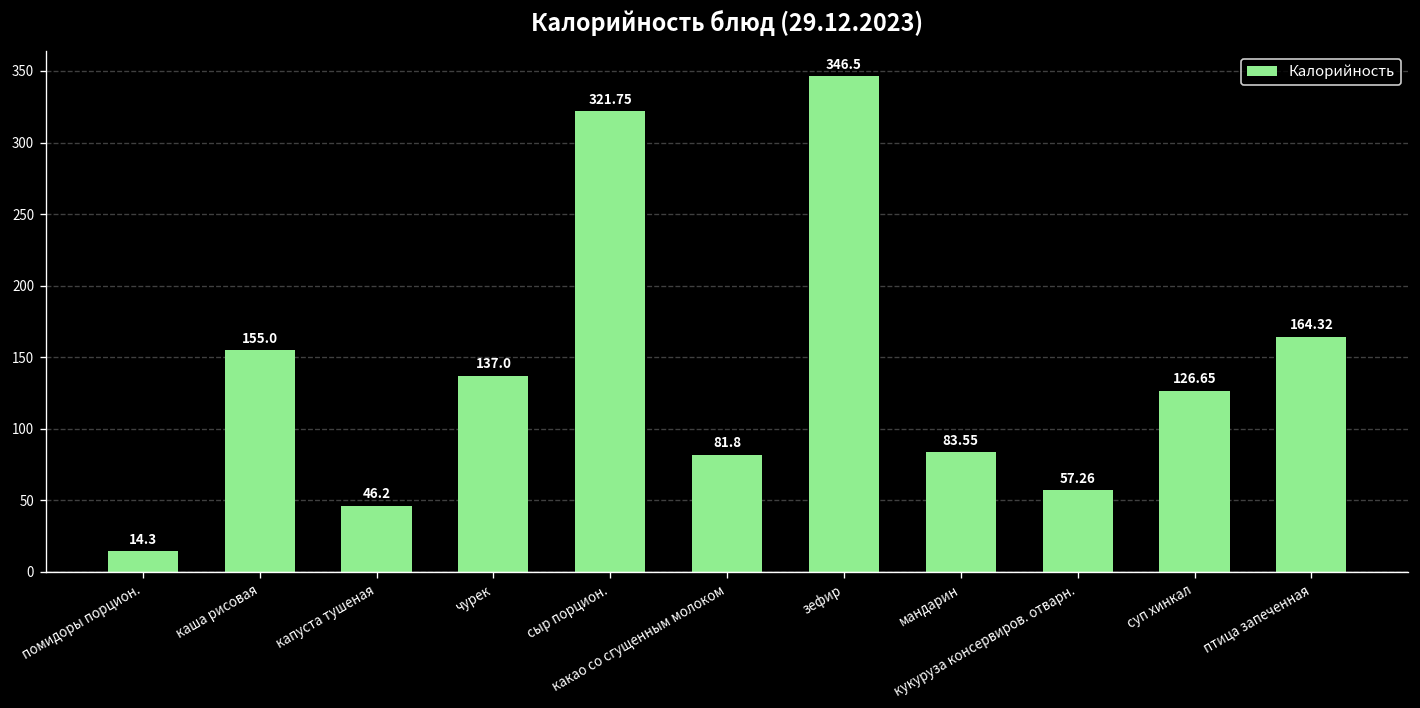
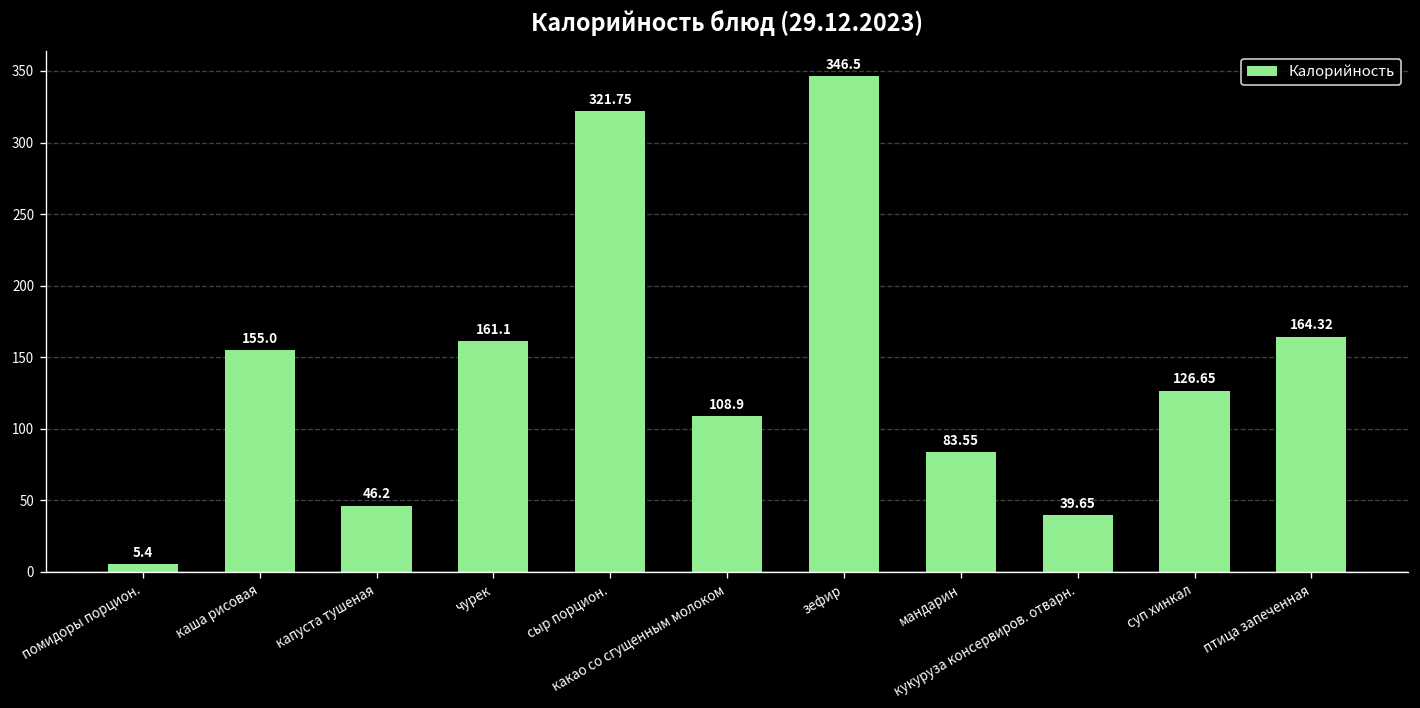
помидоры порцион.: 14.3 -> 5.4
чурек: 137.0 -> 161.1
какао со сгущенным молоком: 81.8 -> 108.9
кукуруза консервиров. отварн.: 57.26 -> 39.65
